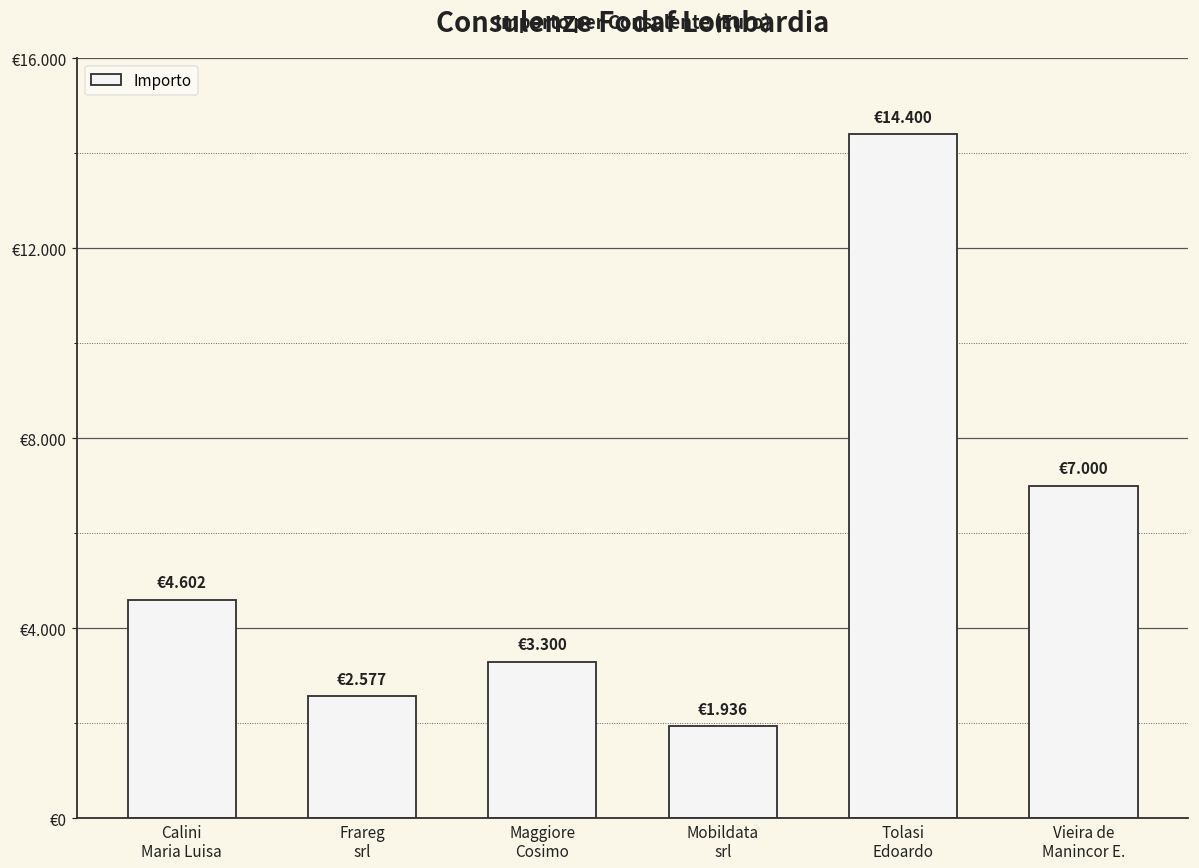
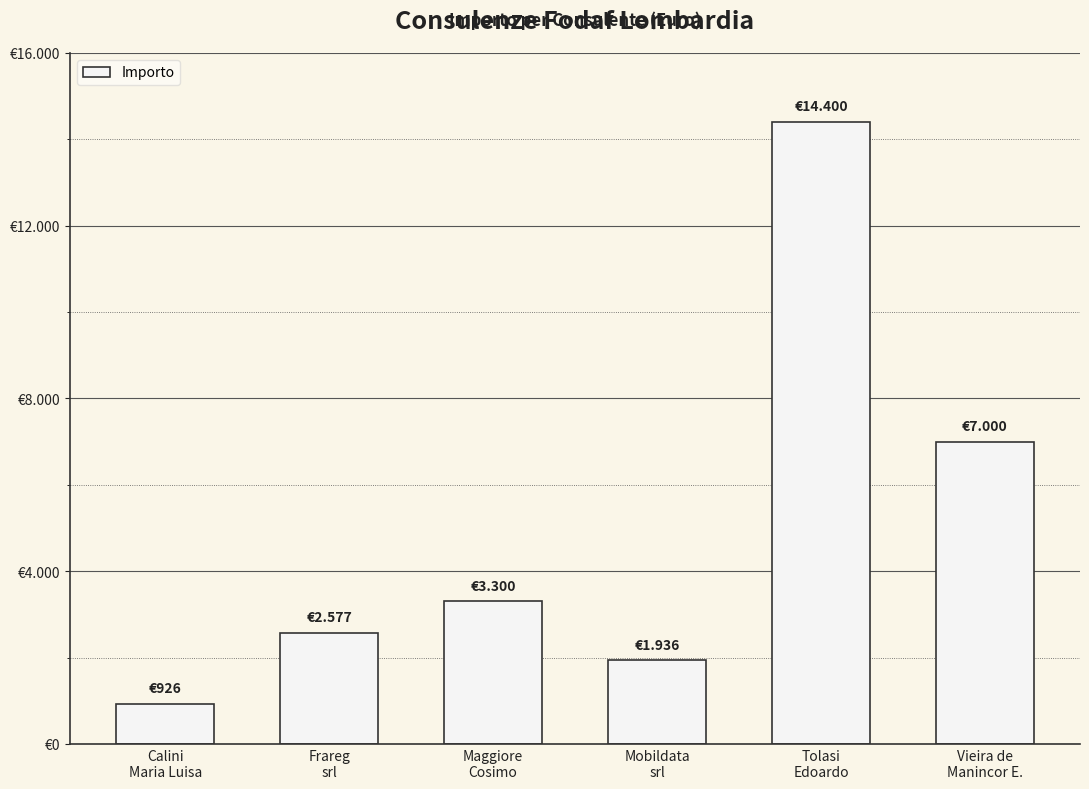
Calini Maria Luisa: €4.602 -> €926
